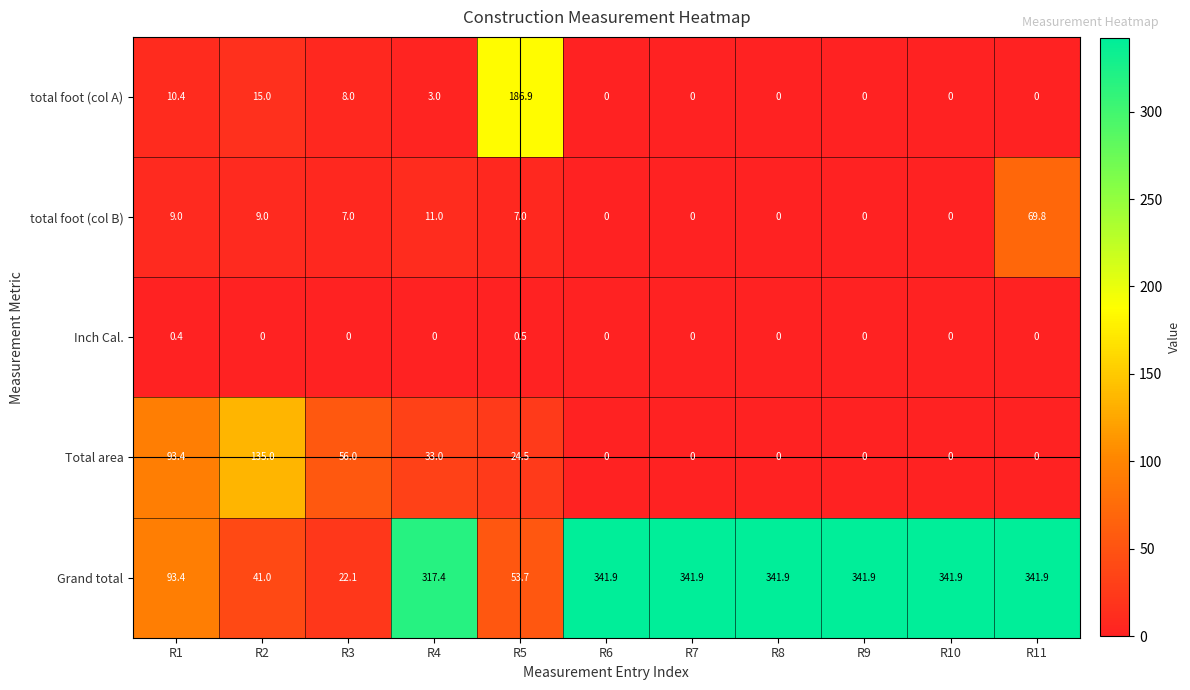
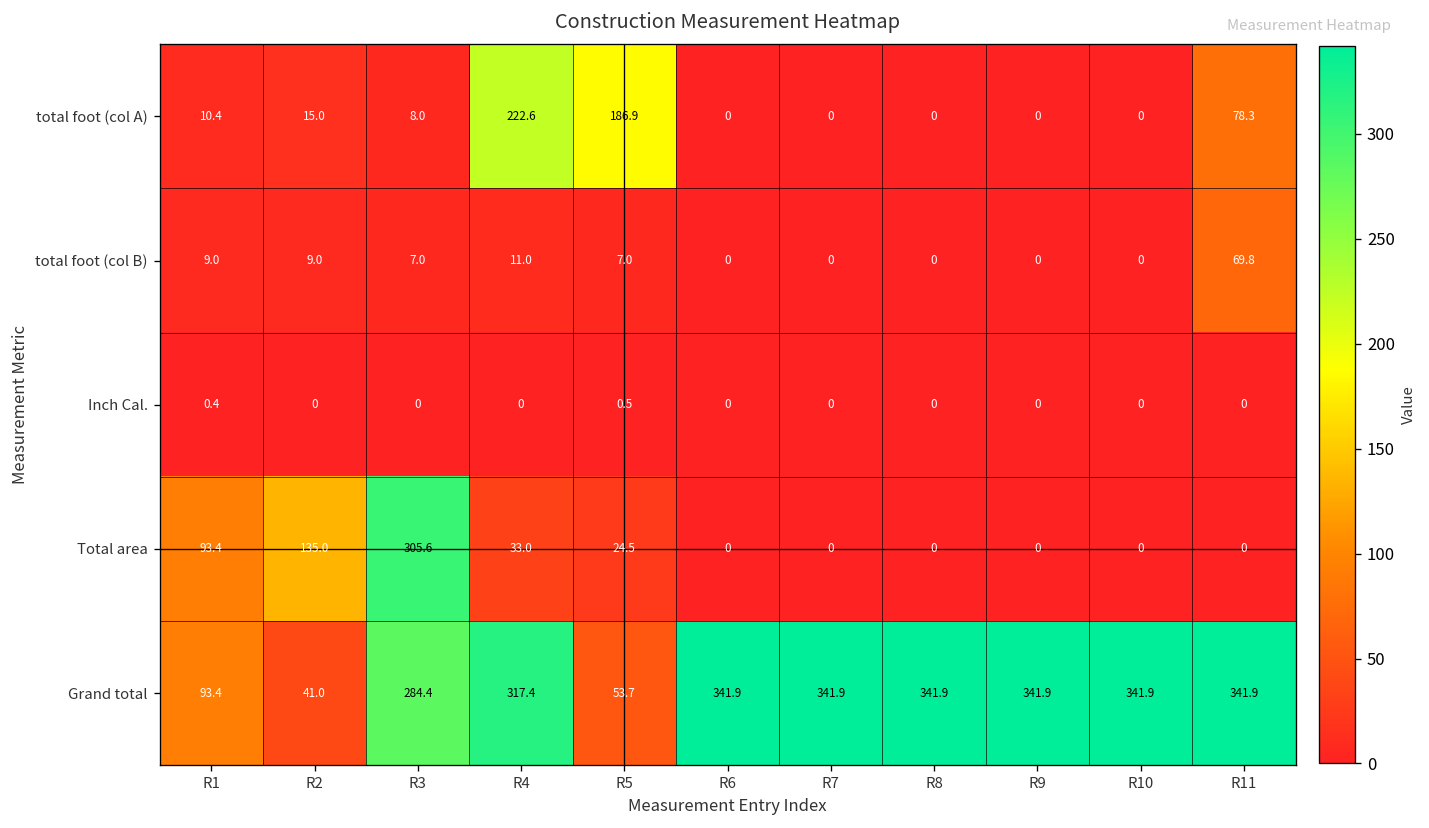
total foot (col A), R4: 3.0 -> 222.6
total foot (col A), R11: 0 -> 78.3
Total area, R3: 56.0 -> 305.6
Grand total, R3: 22.1 -> 284.4
